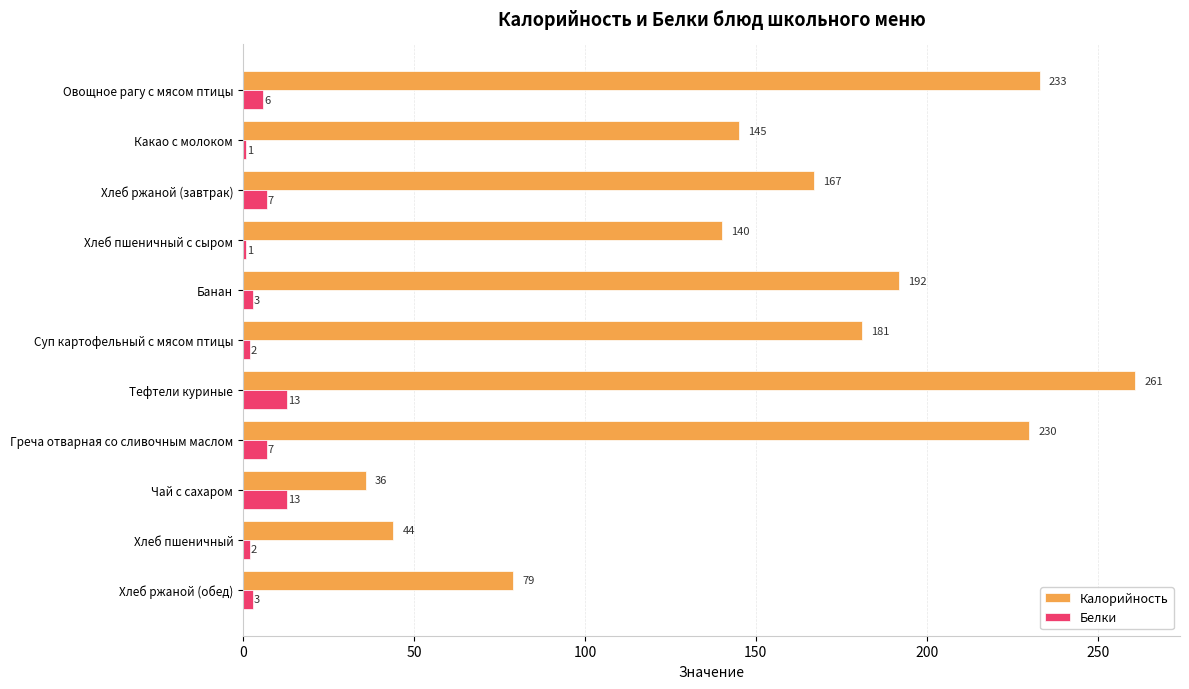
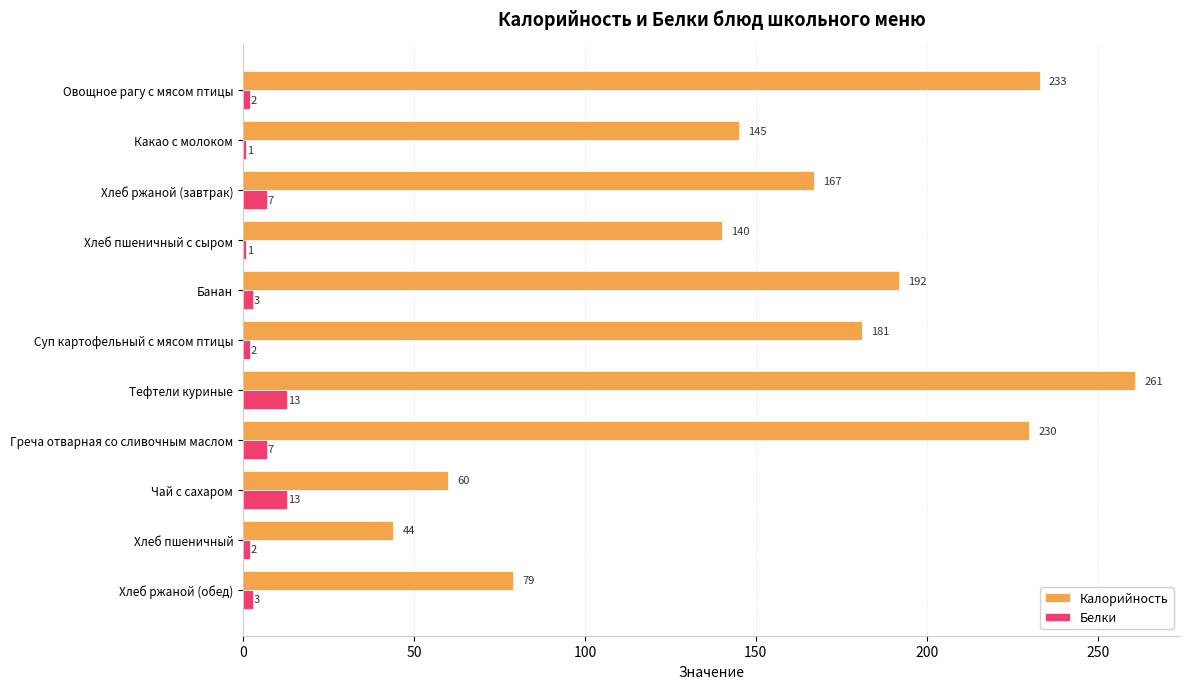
Белки, Овощное рагу с мясом птицы: 6 -> 2
Калорийность, Чай с сахаром: 36 -> 60
